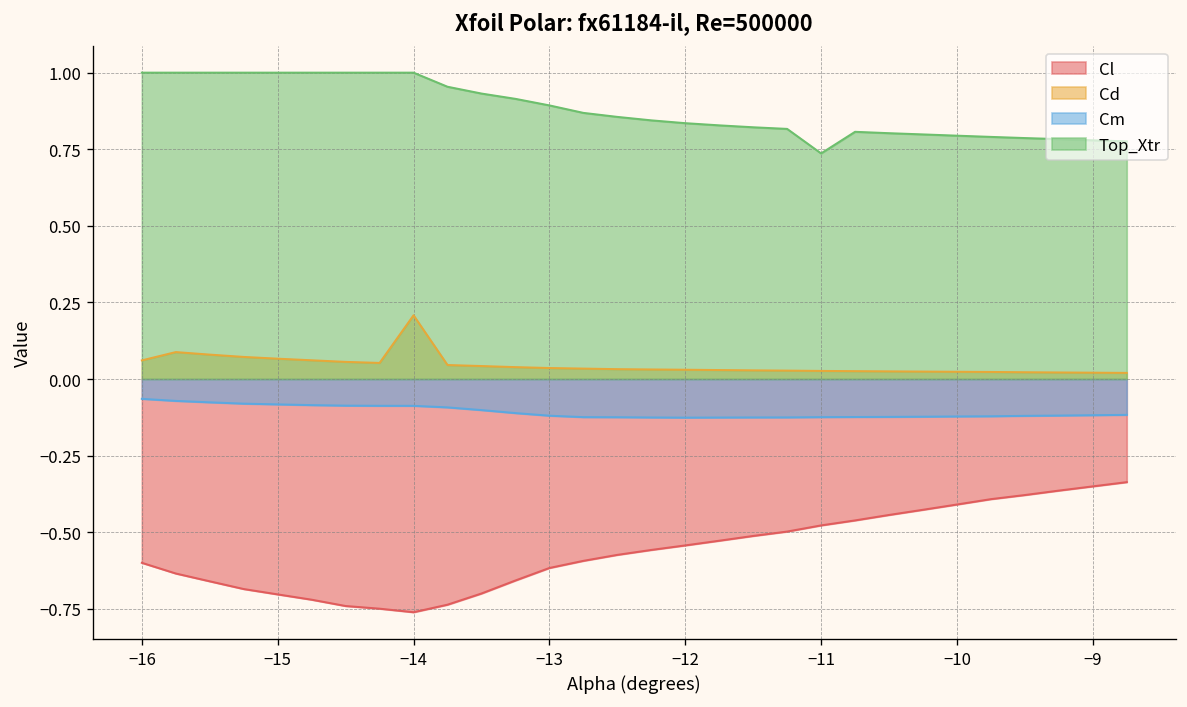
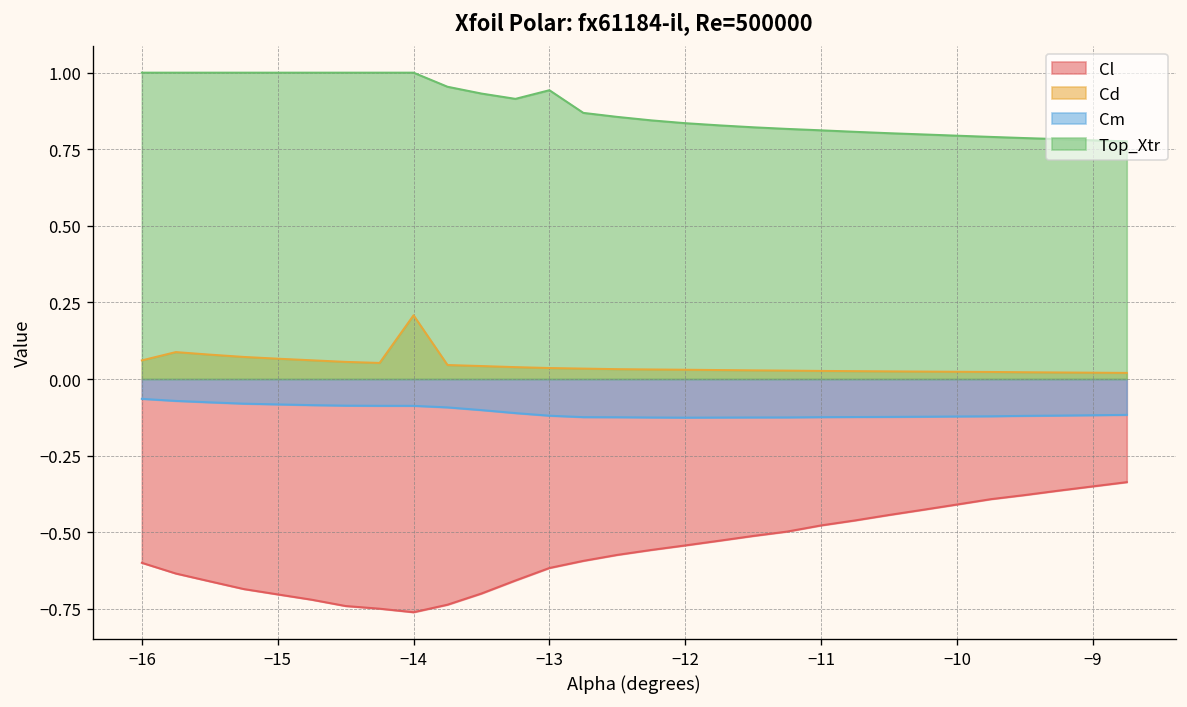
Top_Xtr, −13: 0.89 -> 0.94
Top_Xtr, −11: 0.74 -> 0.81
